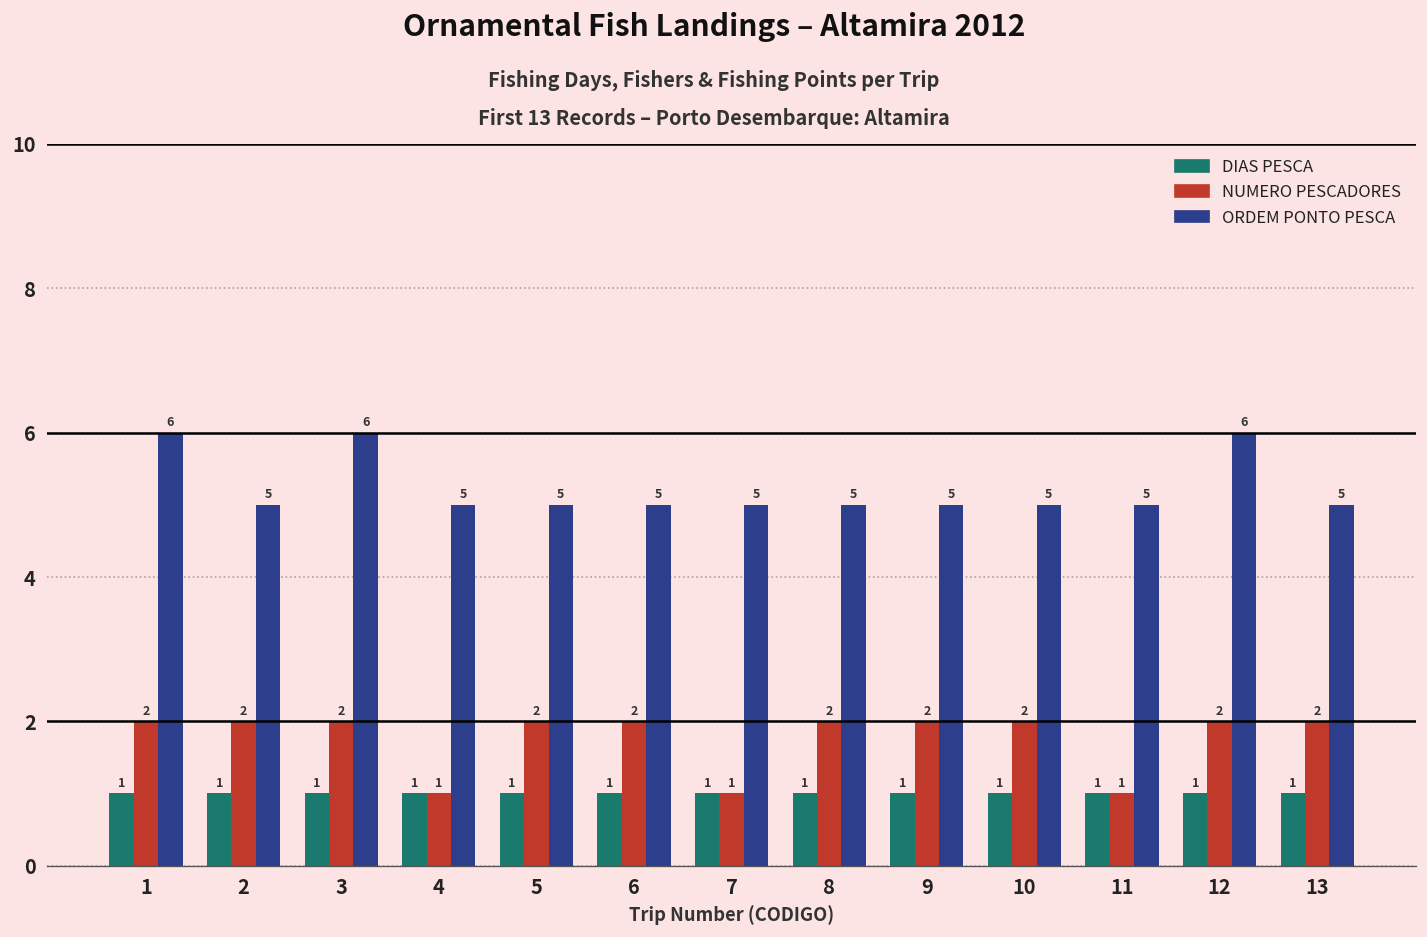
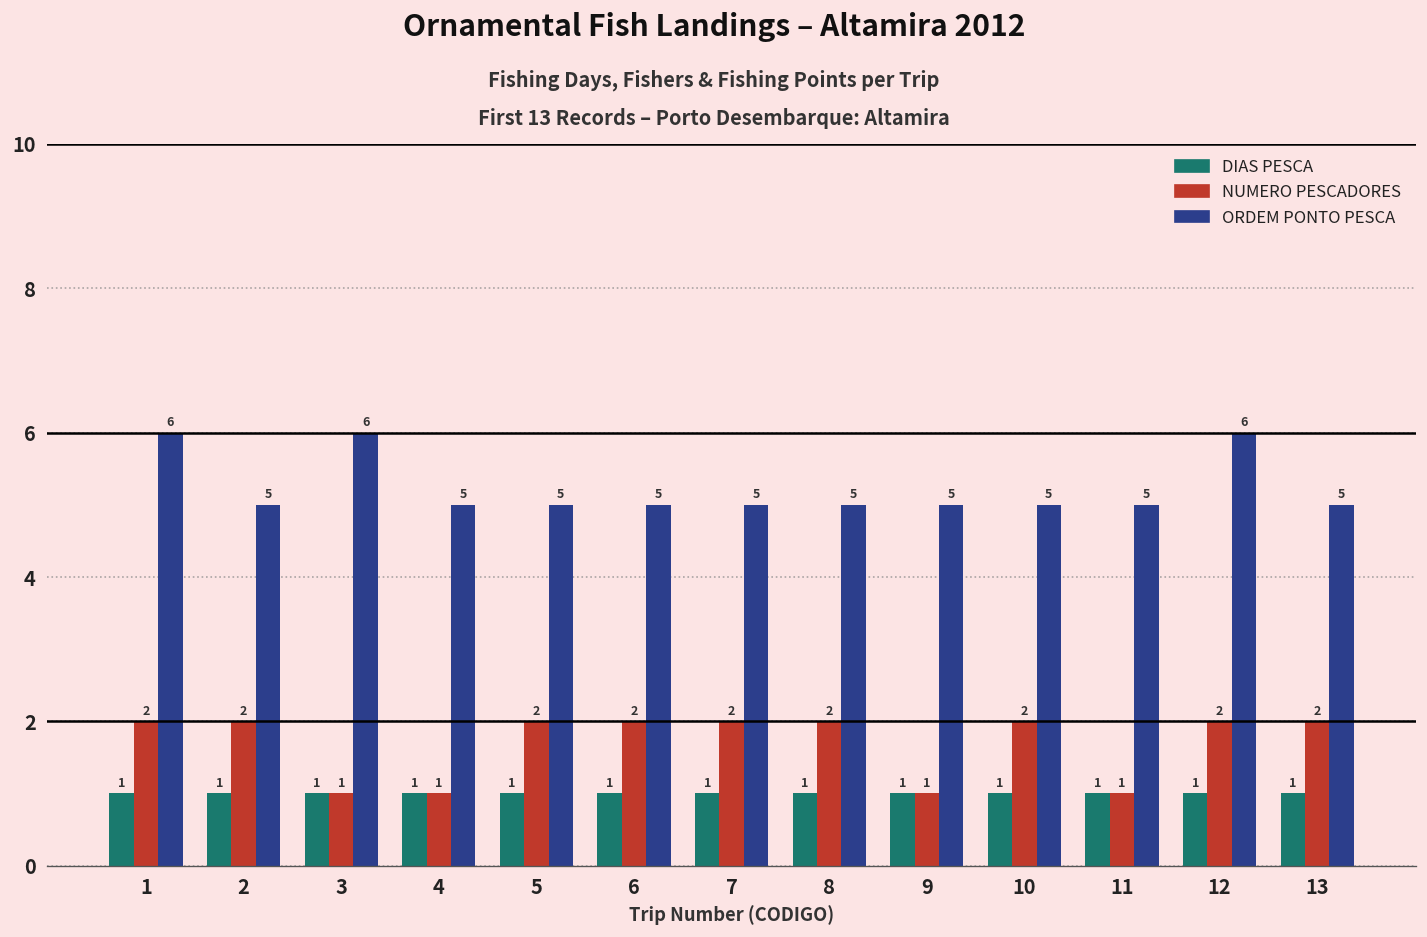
NUMERO PESCADORES, 3: 2 -> 1
NUMERO PESCADORES, 7: 1 -> 2
NUMERO PESCADORES, 9: 2 -> 1
